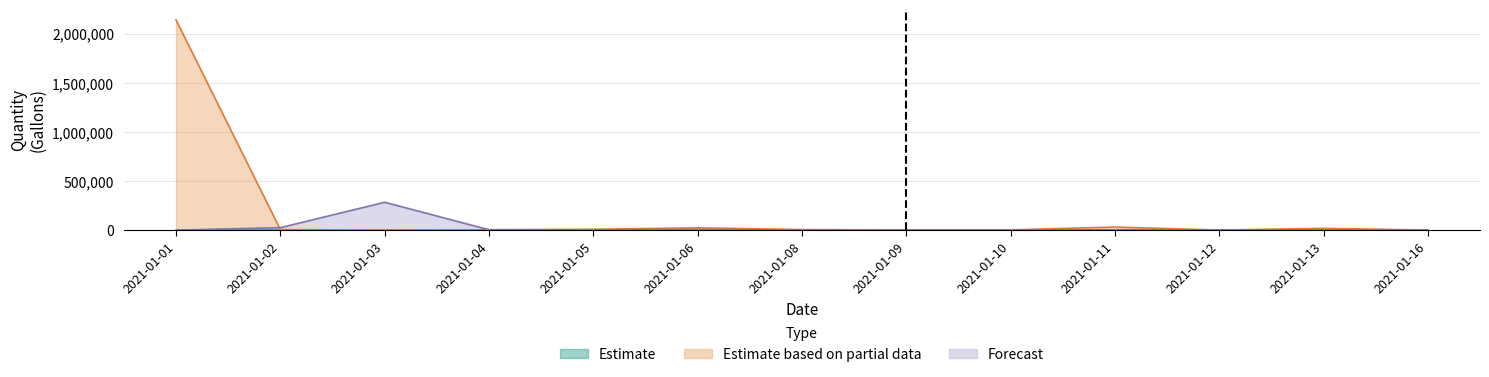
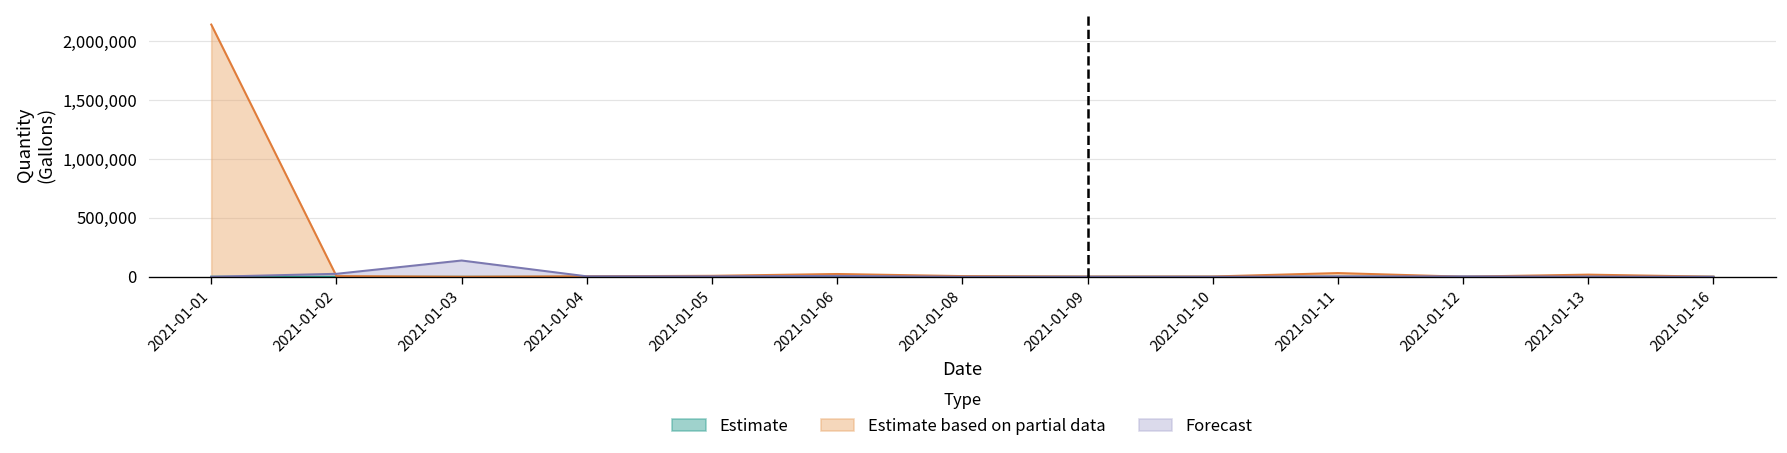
Forecast, 2021-01-03: 300,000 -> 100,000
